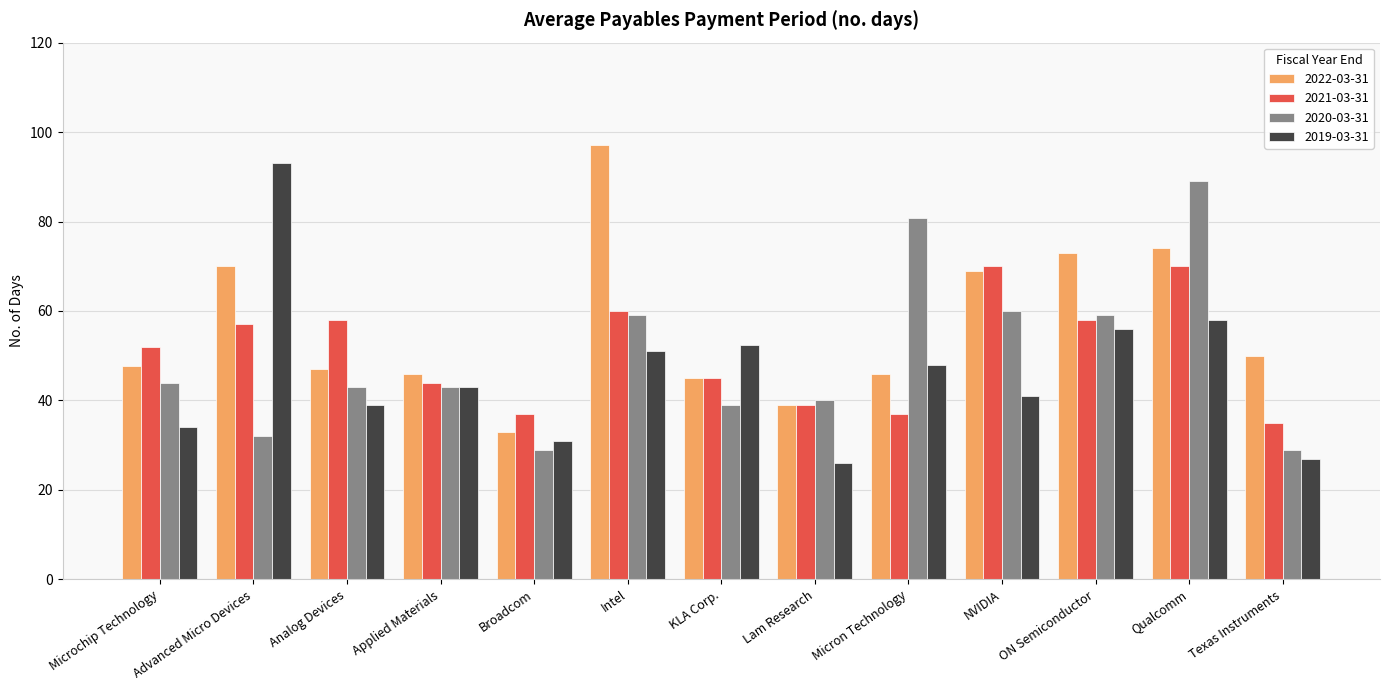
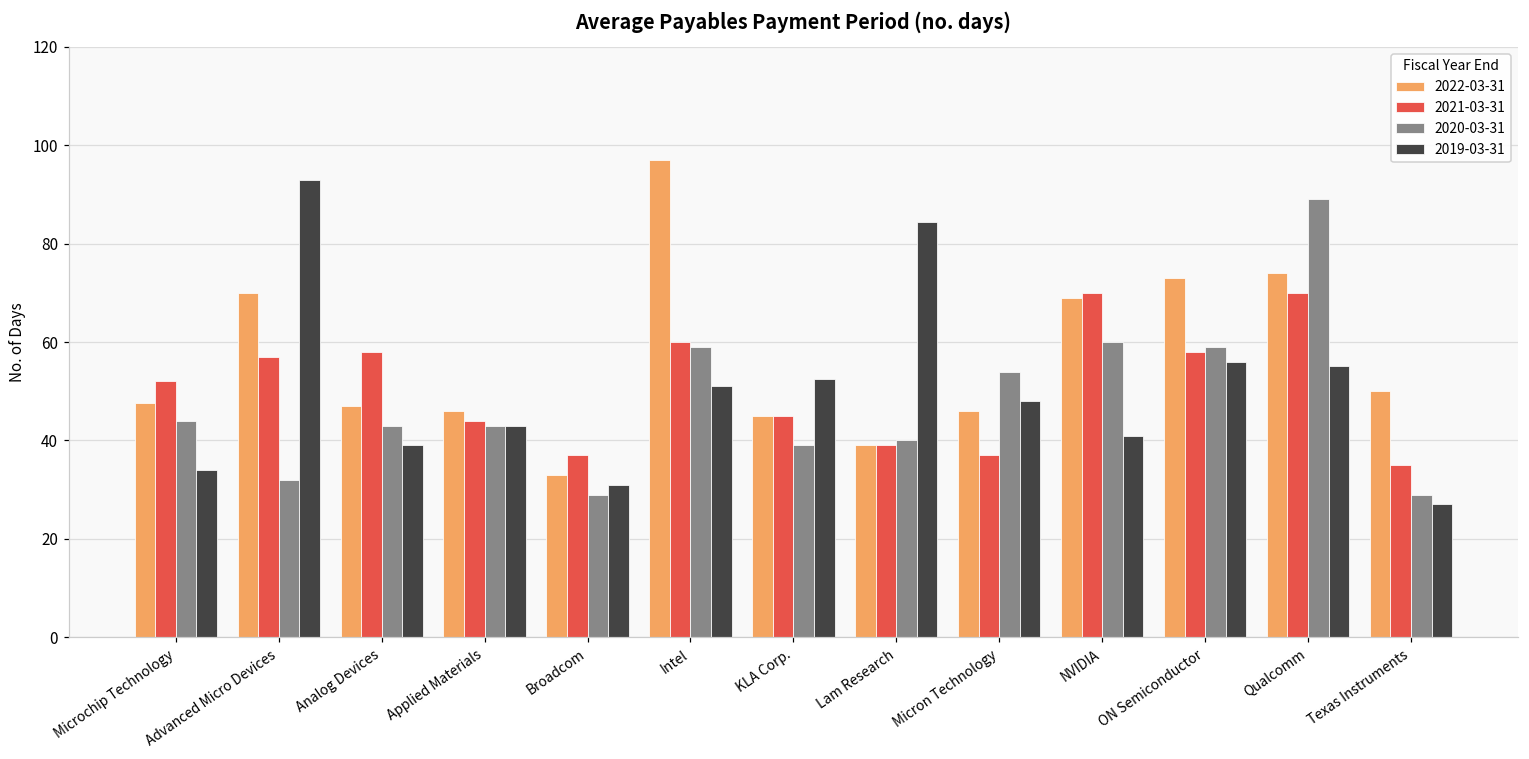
2019-03-31, Lam Research: 26 -> 85
2020-03-31, Micron Technology: 81 -> 54
2019-03-31, Qualcomm: 58 -> 55
